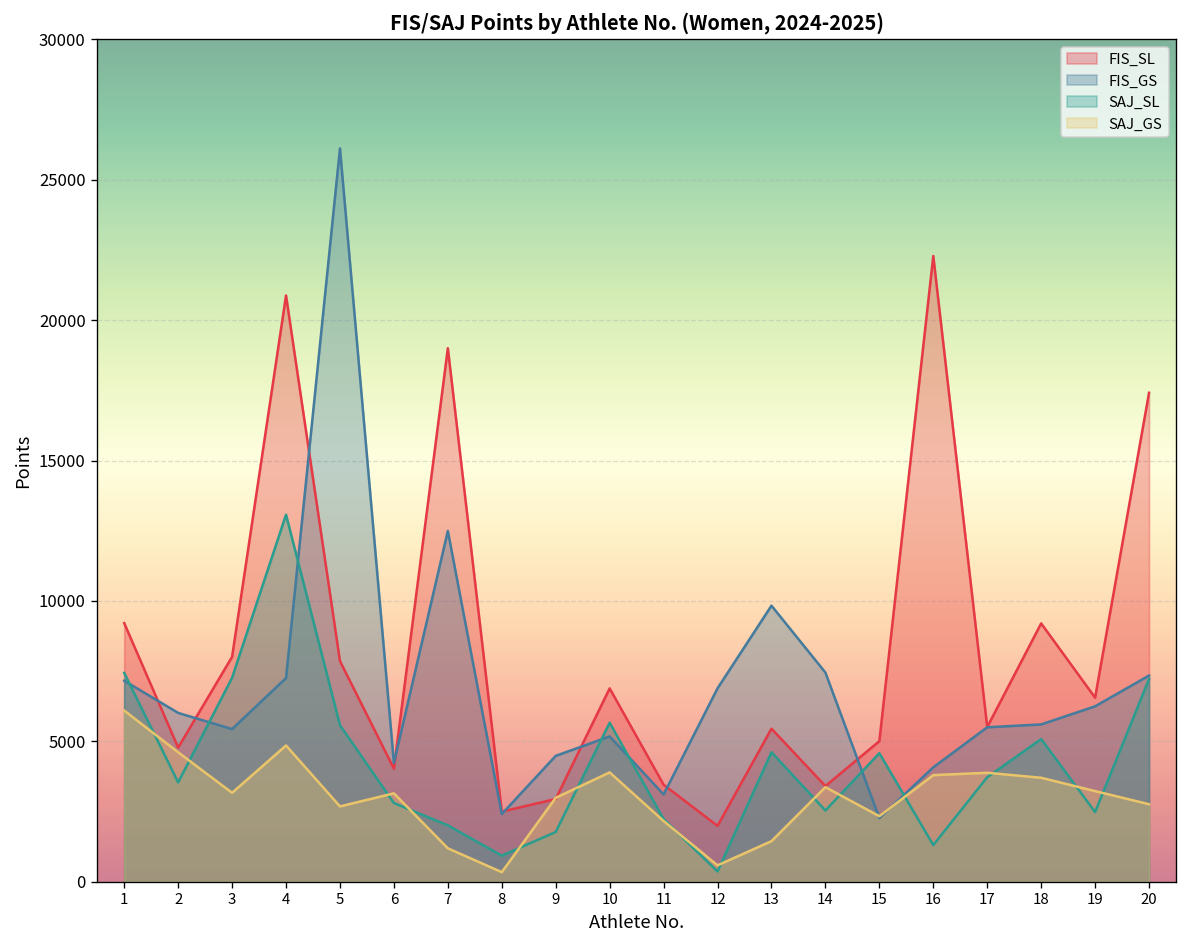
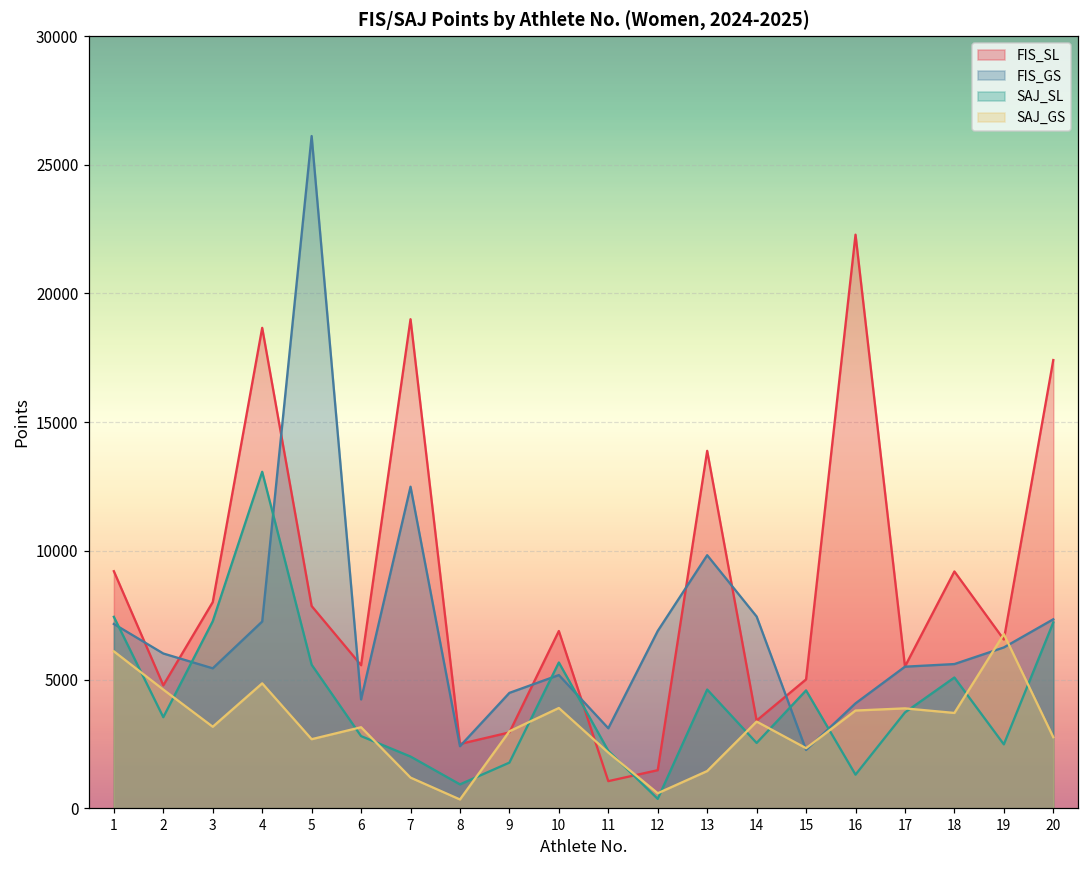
FIS_SL, 4: 20900 -> 18700
FIS_SL, 6: 4000 -> 5600
FIS_SL, 11: 3500 -> 1100
FIS_SL, 12: 2000 -> 1500
FIS_SL, 13: 5400 -> 13900
SAJ_GS, 19: 3200 -> 6800
